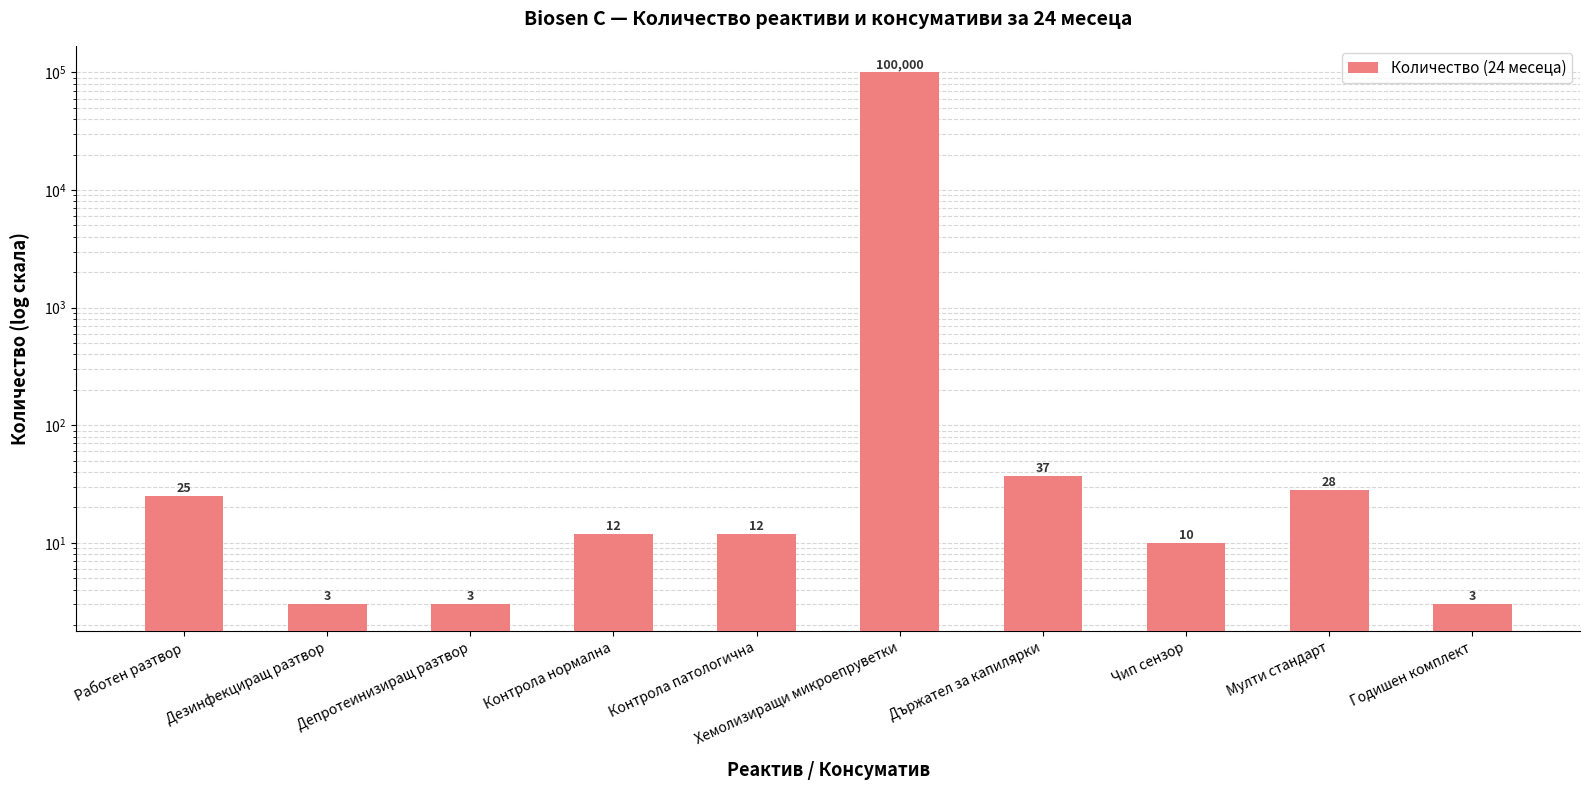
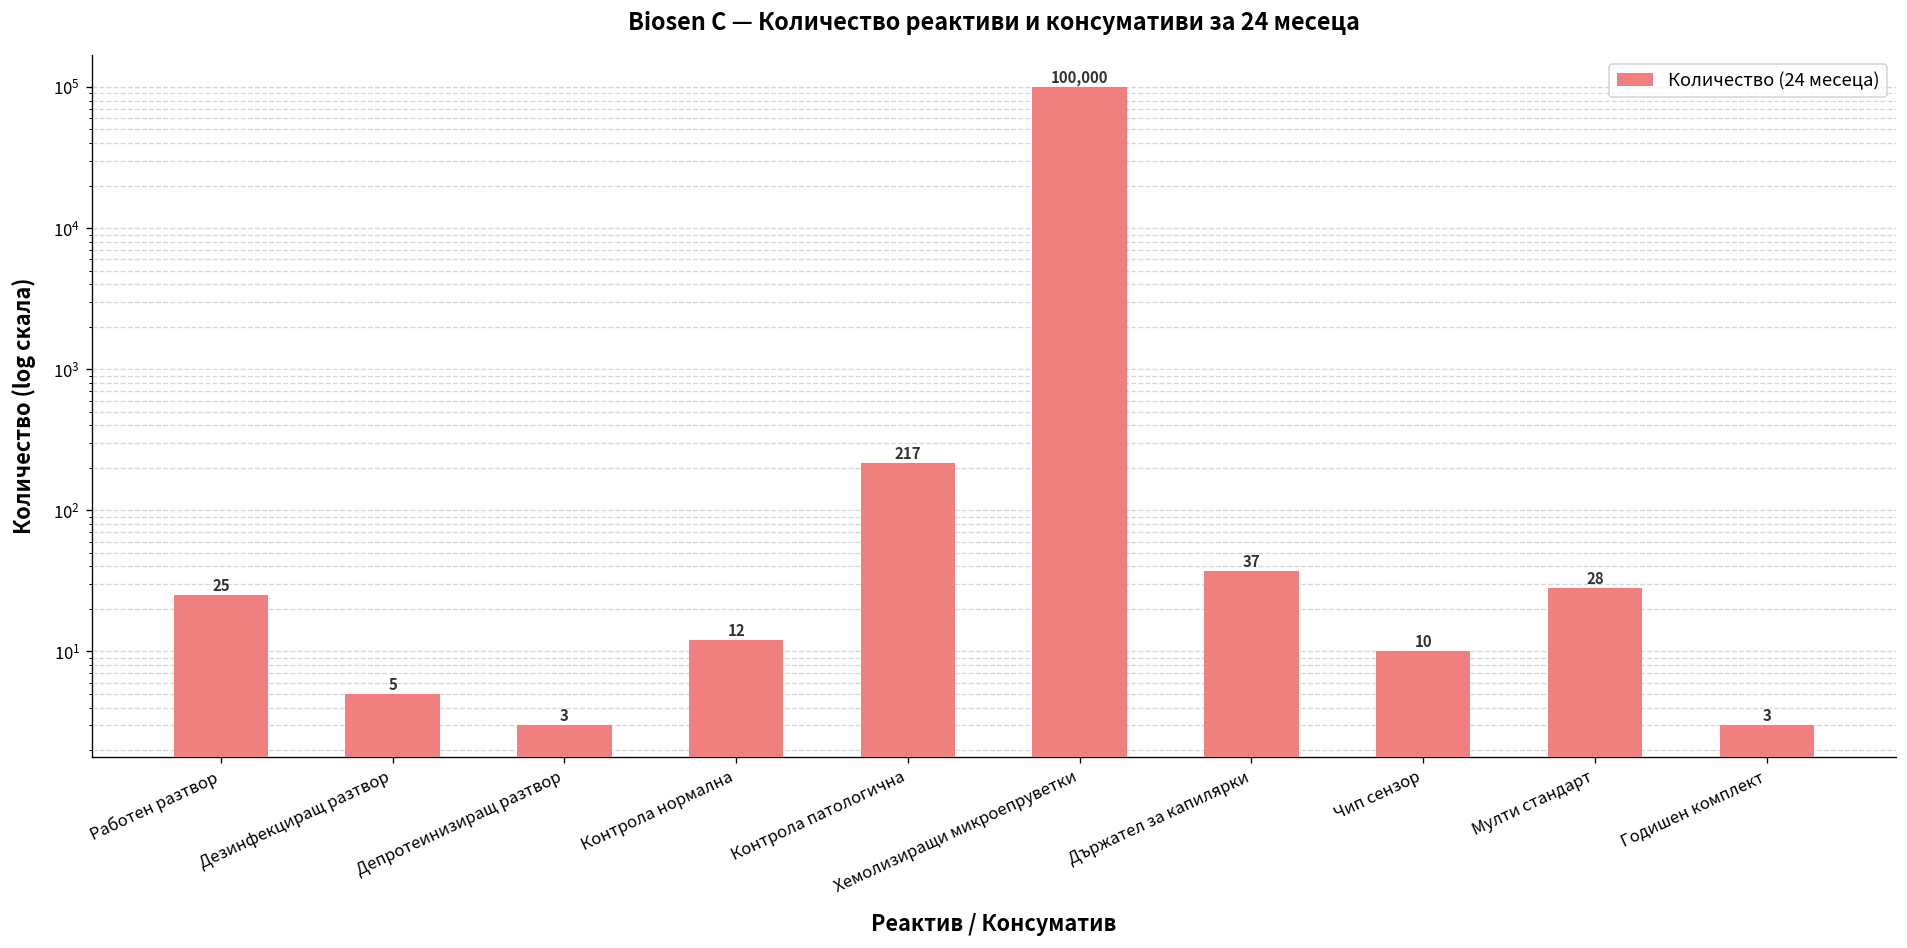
Дезинфекциращ разтвор: 3 -> 5
Контрола патологична: 12 -> 217
